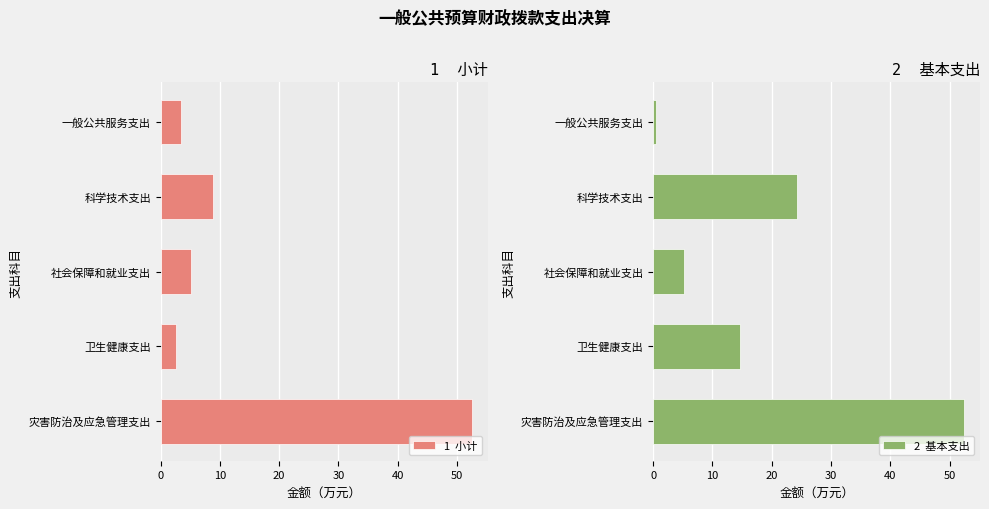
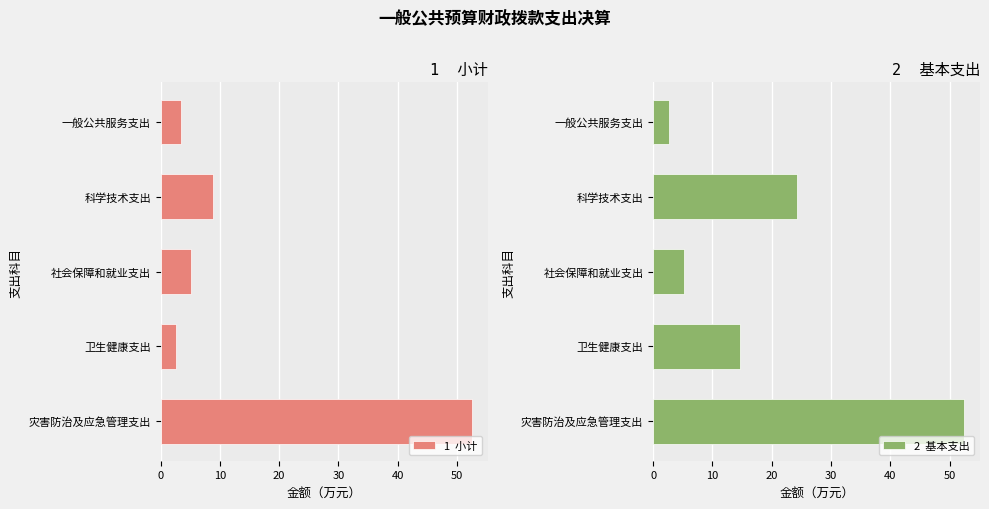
2 基本支出, 一般公共服务支出: 1 -> 3
